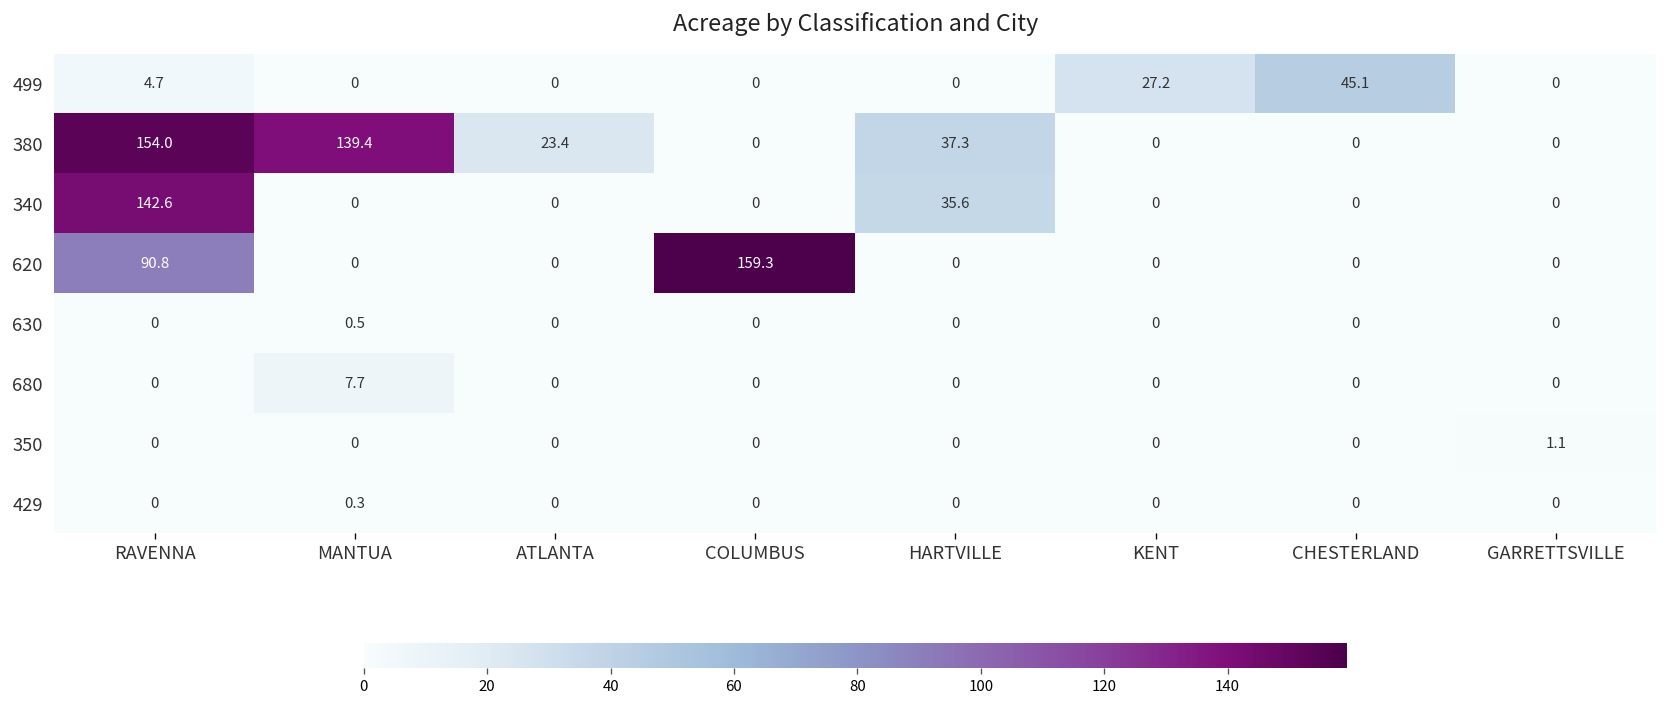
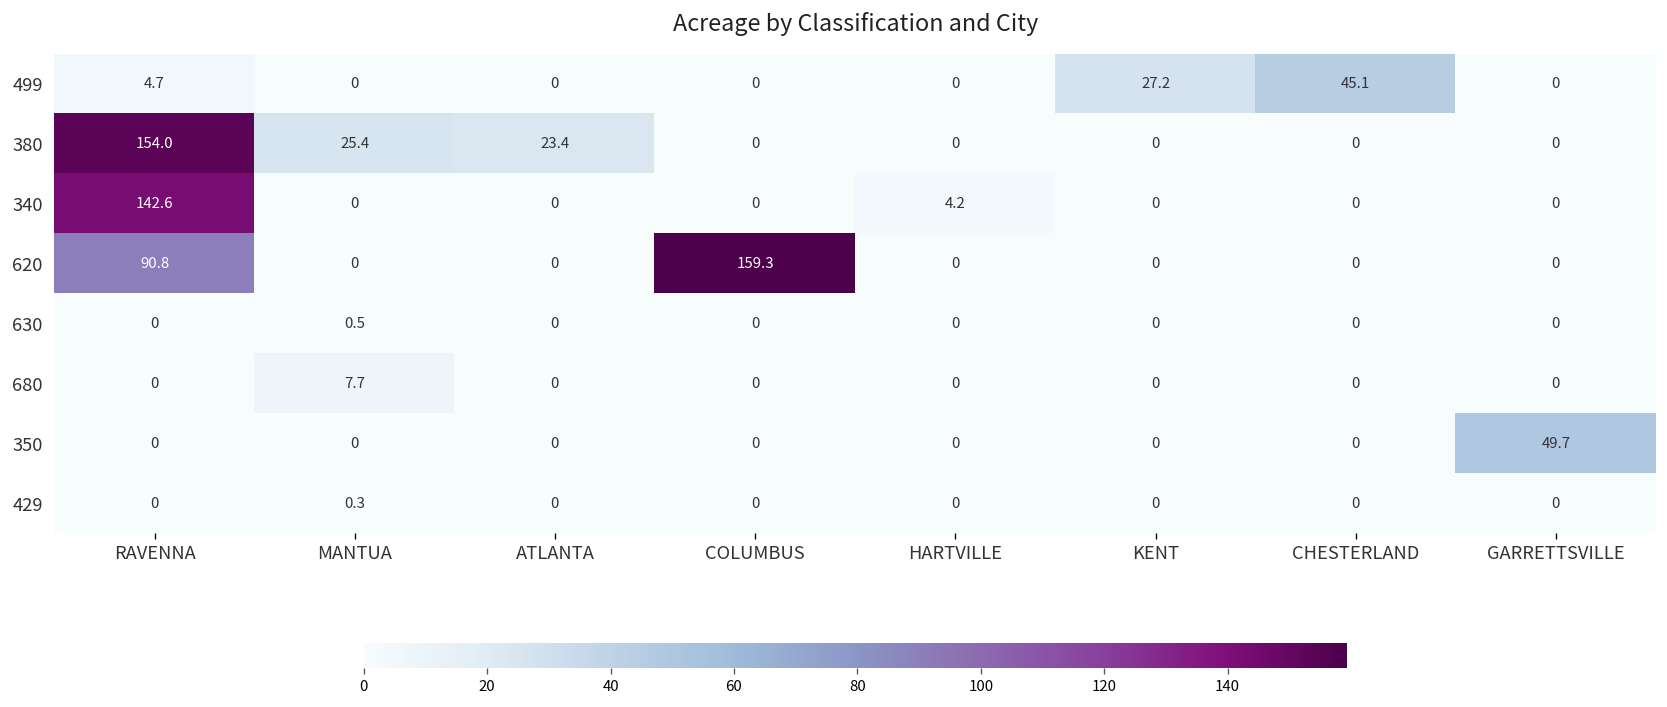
380, MANTUA: 139.4 -> 25.4
380, HARTVILLE: 37.3 -> 0
340, HARTVILLE: 35.6 -> 4.2
350, GARRETTSVILLE: 1.1 -> 49.7
